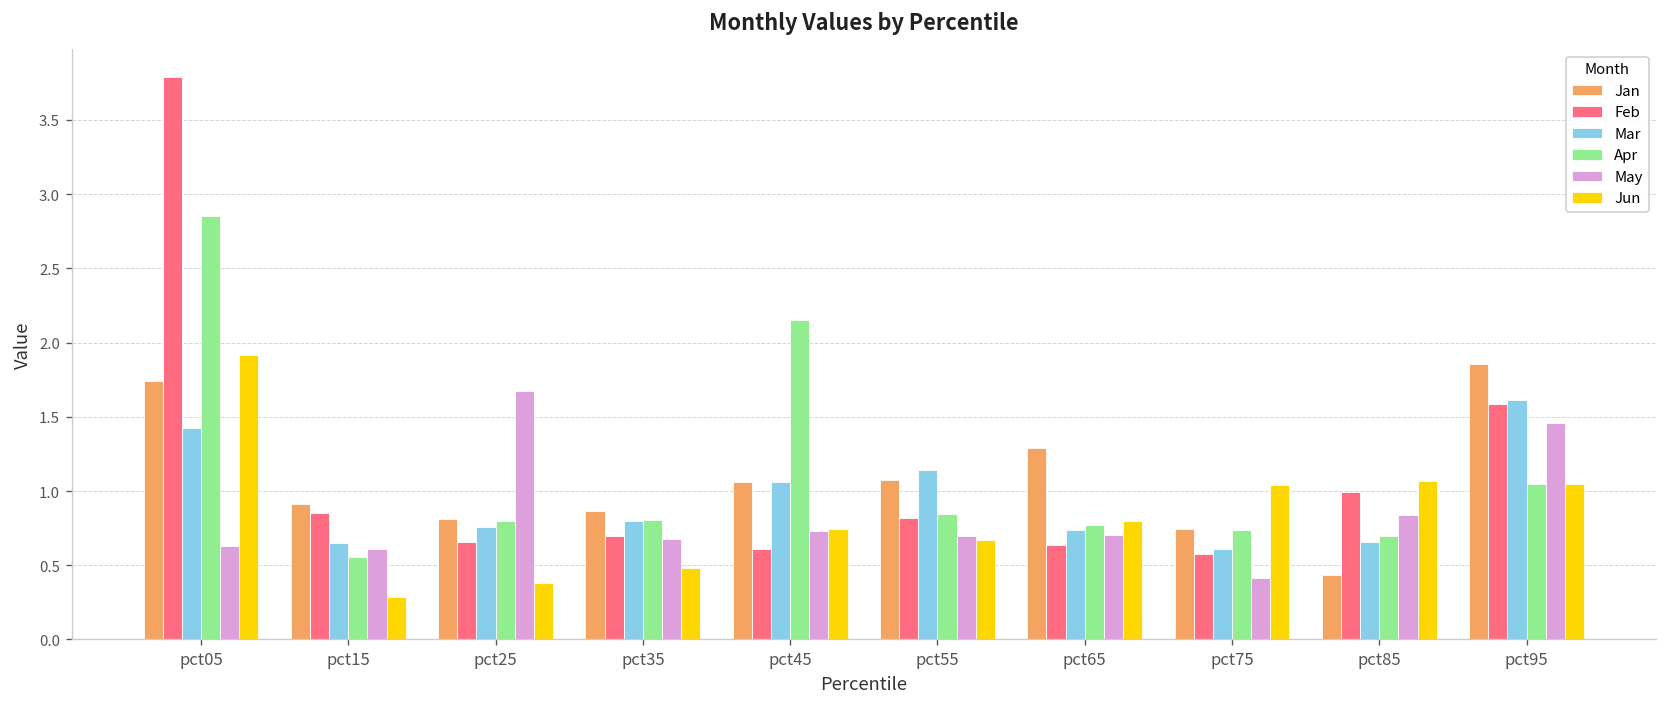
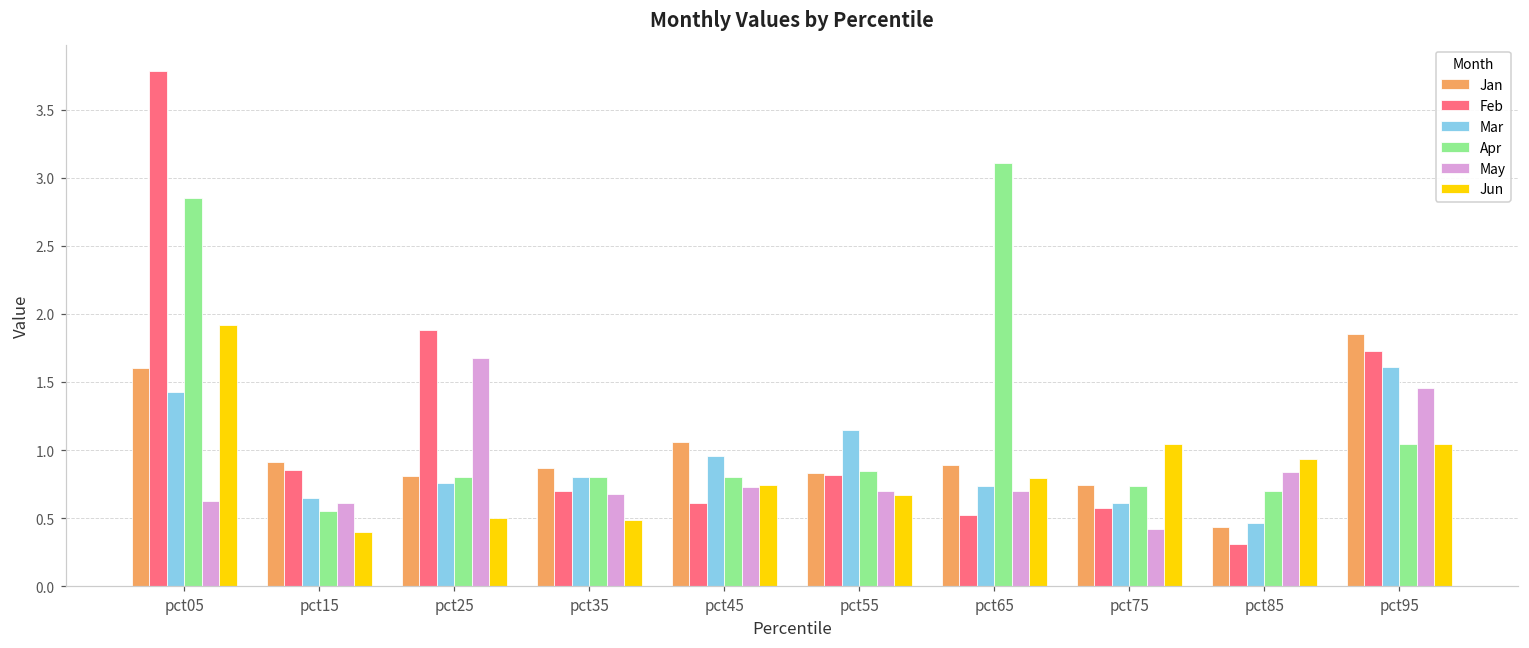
Jan, pct05: 1.74 -> 1.60
Jun, pct15: 0.29 -> 0.40
Feb, pct25: 0.66 -> 1.89
Jun, pct25: 0.38 -> 0.50
Mar, pct45: 1.06 -> 0.96
Apr, pct45: 2.15 -> 0.80
Jan, pct55: 1.07 -> 0.83
Jan, pct65: 1.29 -> 0.89
Feb, pct65: 0.63 -> 0.52
Apr, pct65: 0.77 -> 3.11
Feb, pct85: 0.99 -> 0.31
Mar, pct85: 0.66 -> 0.46
Jun, pct85: 1.07 -> 0.93
Feb, pct95: 1.59 -> 1.72
